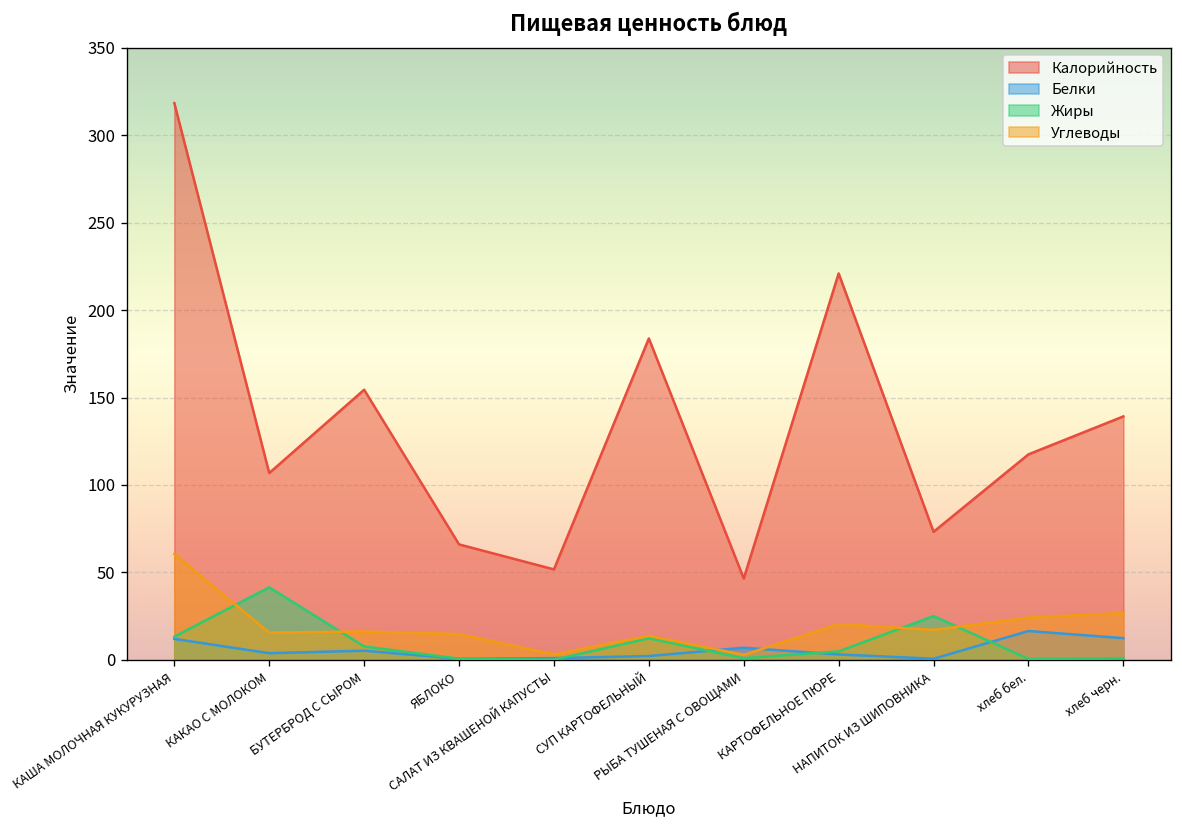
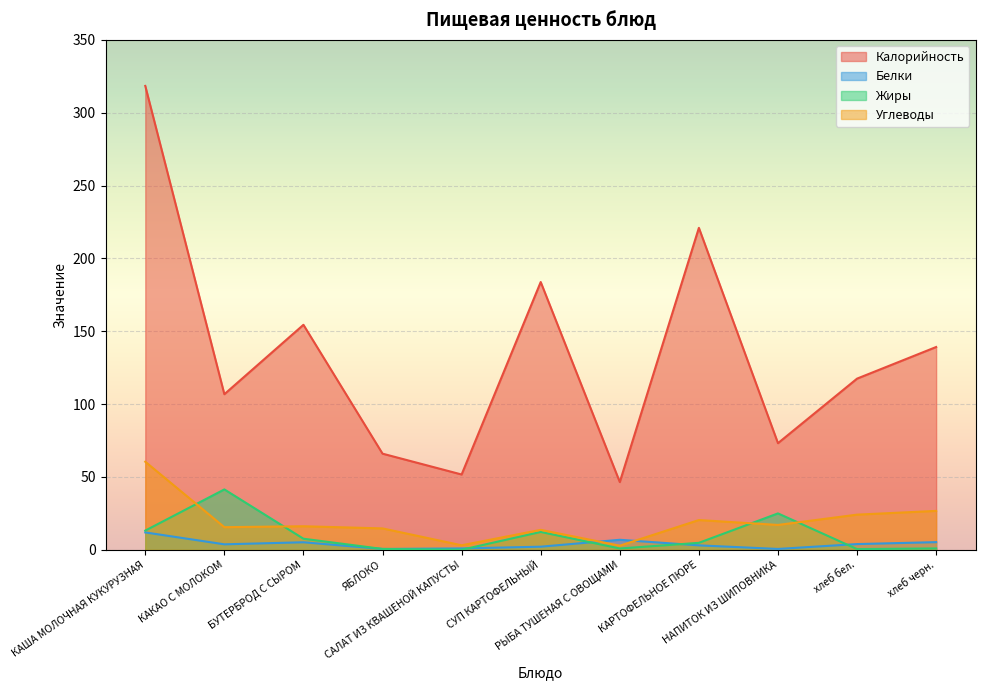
Белки, хлеб бел.: 16 -> 4
Белки, хлеб черн.: 12 -> 5
